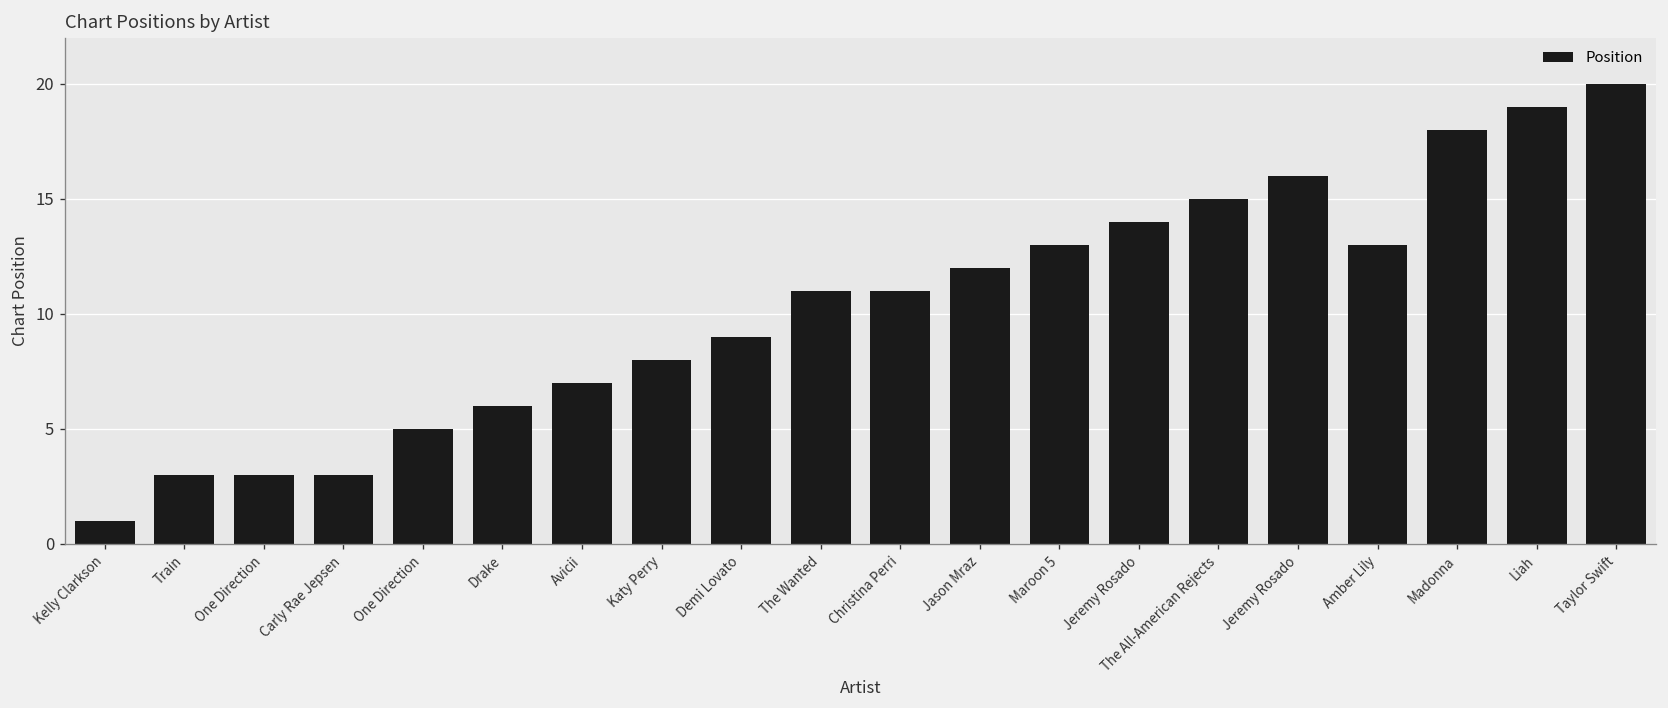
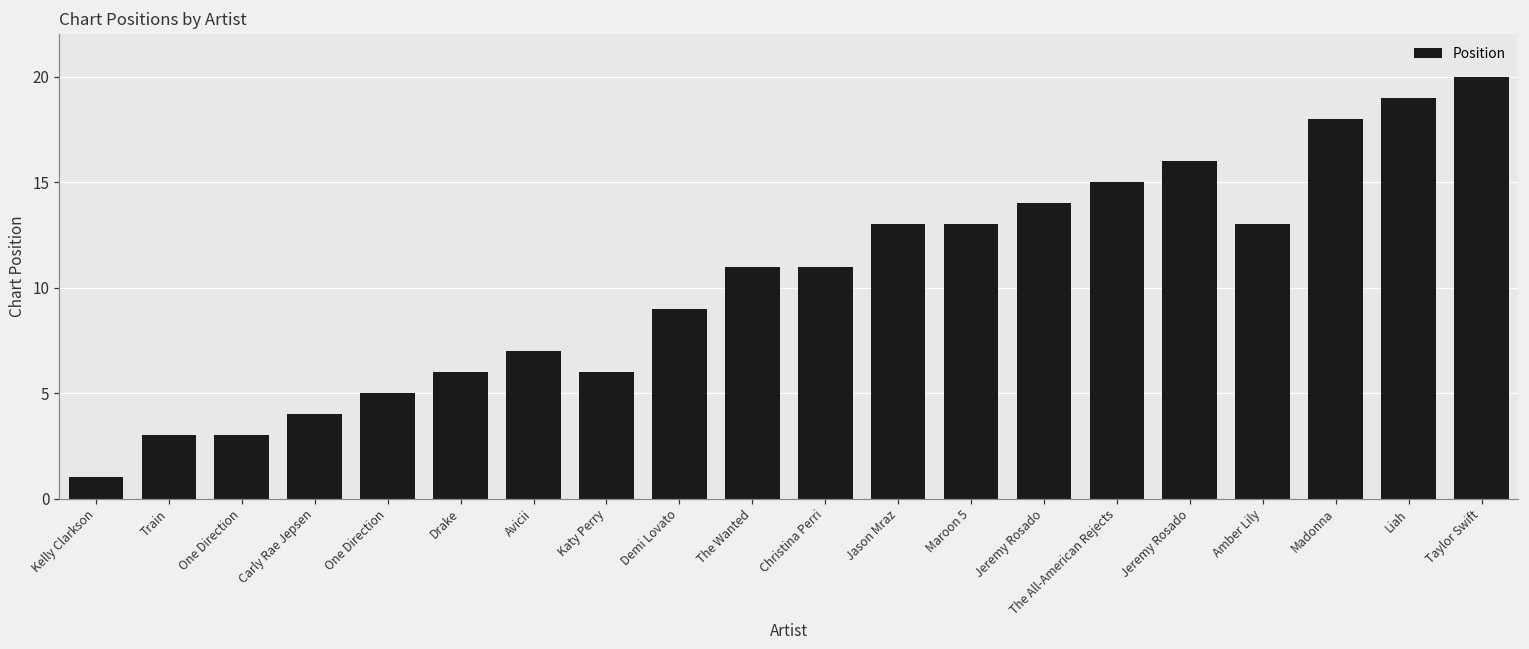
Carly Rae Jepsen: 3 -> 4
Katy Perry: 8 -> 6
Jason Mraz: 12 -> 13
